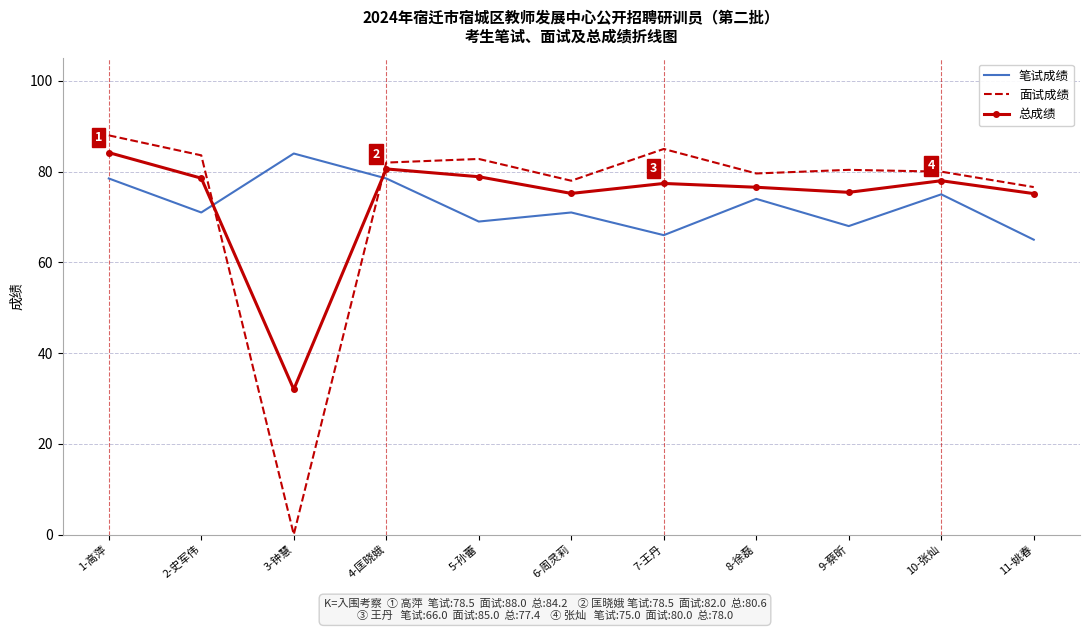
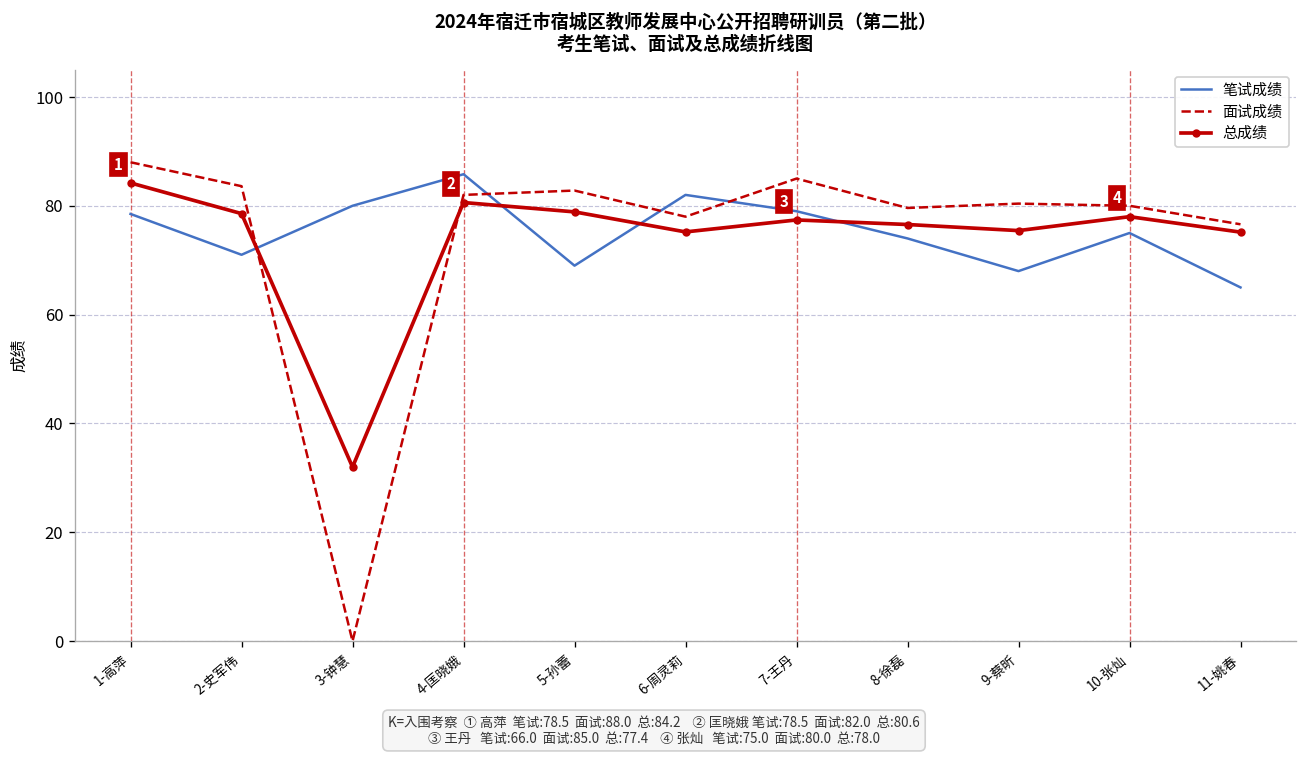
笔试成绩, 3-钟慧: 84 -> 80
笔试成绩, 4-匡晓娥: 79 -> 86
笔试成绩, 6-周灵莉: 71 -> 82
笔试成绩, 7-王丹: 66 -> 79
